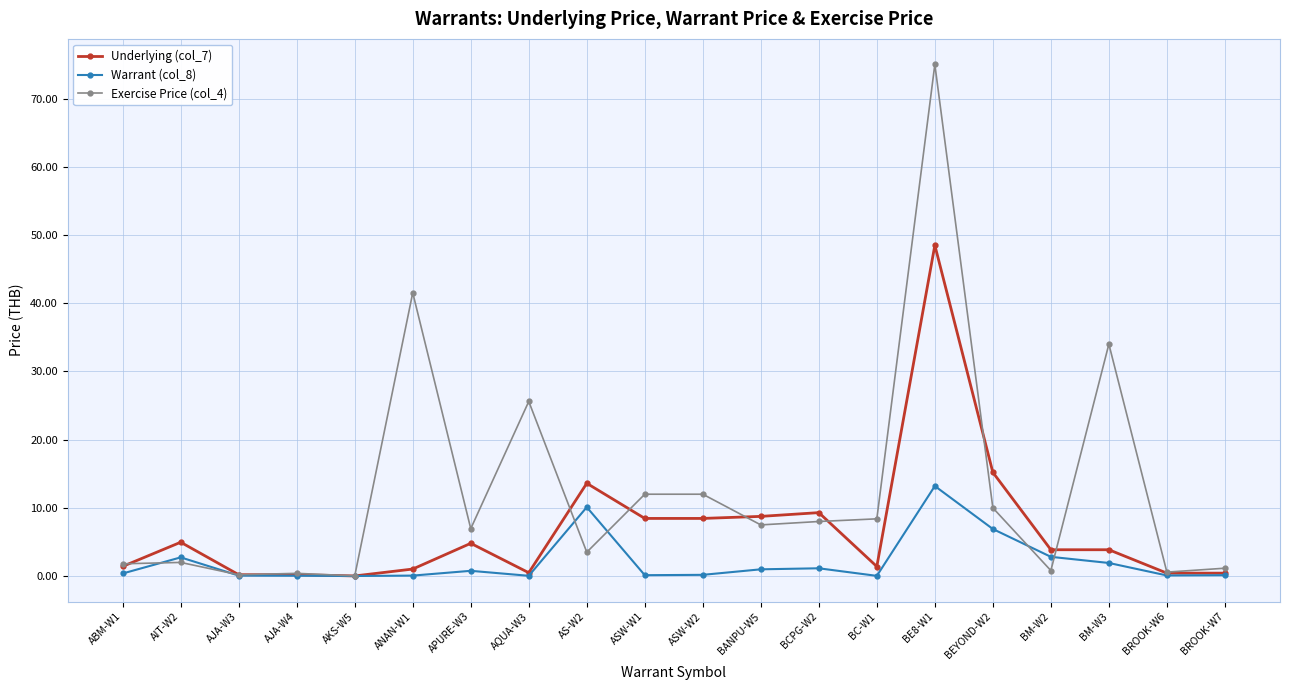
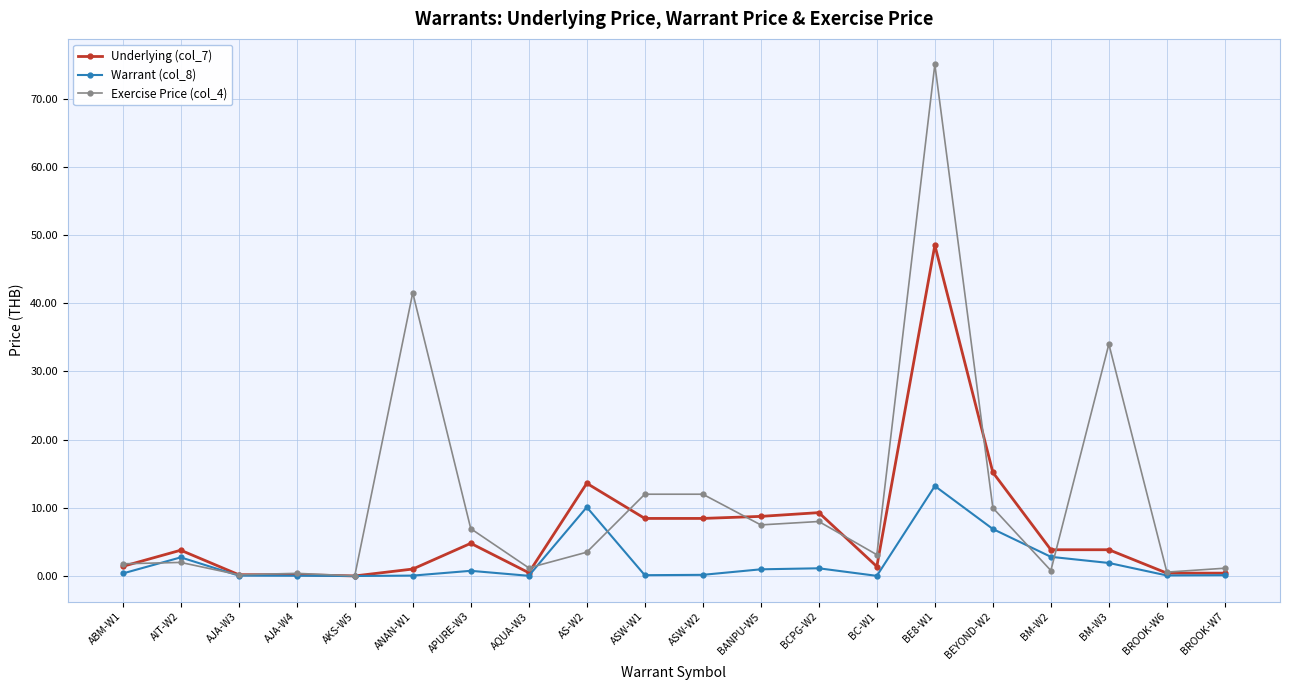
Underlying (col_7), AIT-W2: 5 -> 4
Exercise Price (col_4), AQUA-W3: 26 -> 1
Exercise Price (col_4), BC-W1: 8 -> 3
